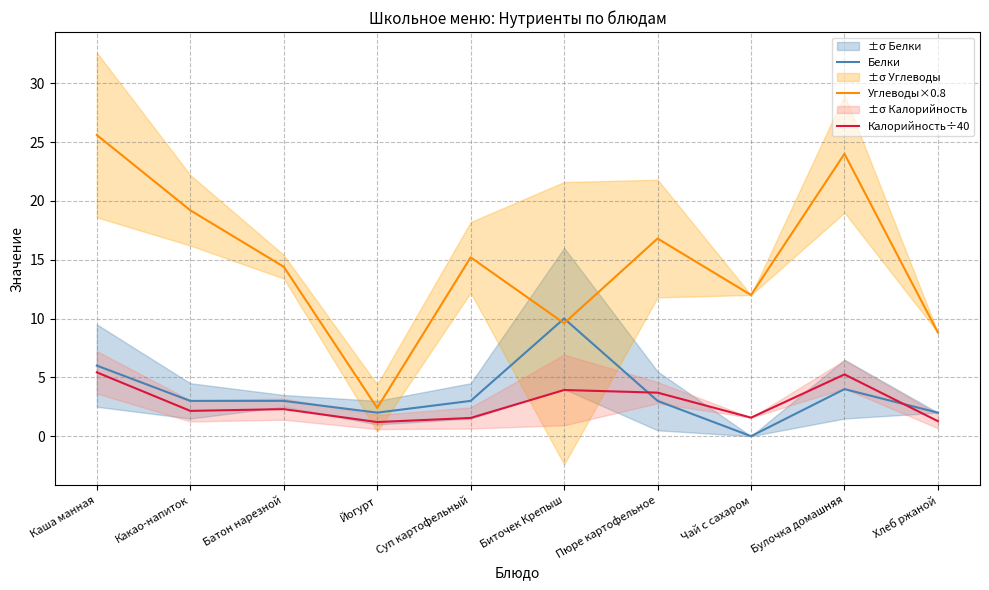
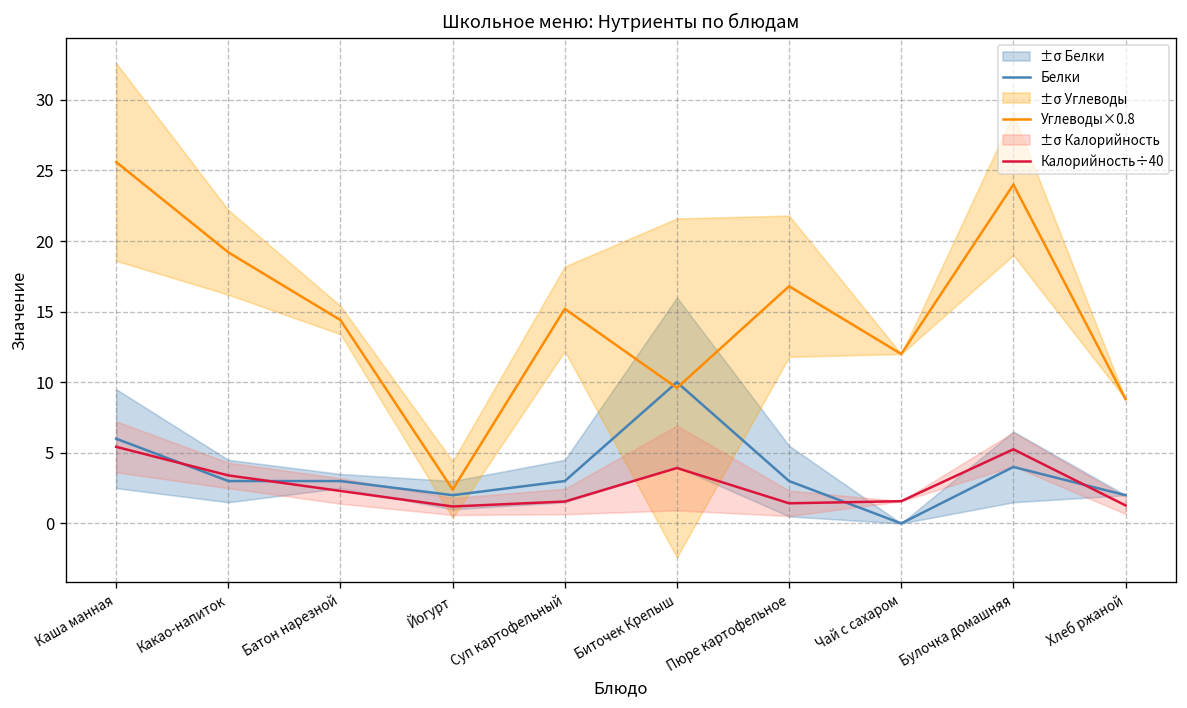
Калорийность÷40, Какао-напиток: 2.2 -> 3.4
Калорийность÷40, Пюре картофельное: 3.7 -> 1.4
